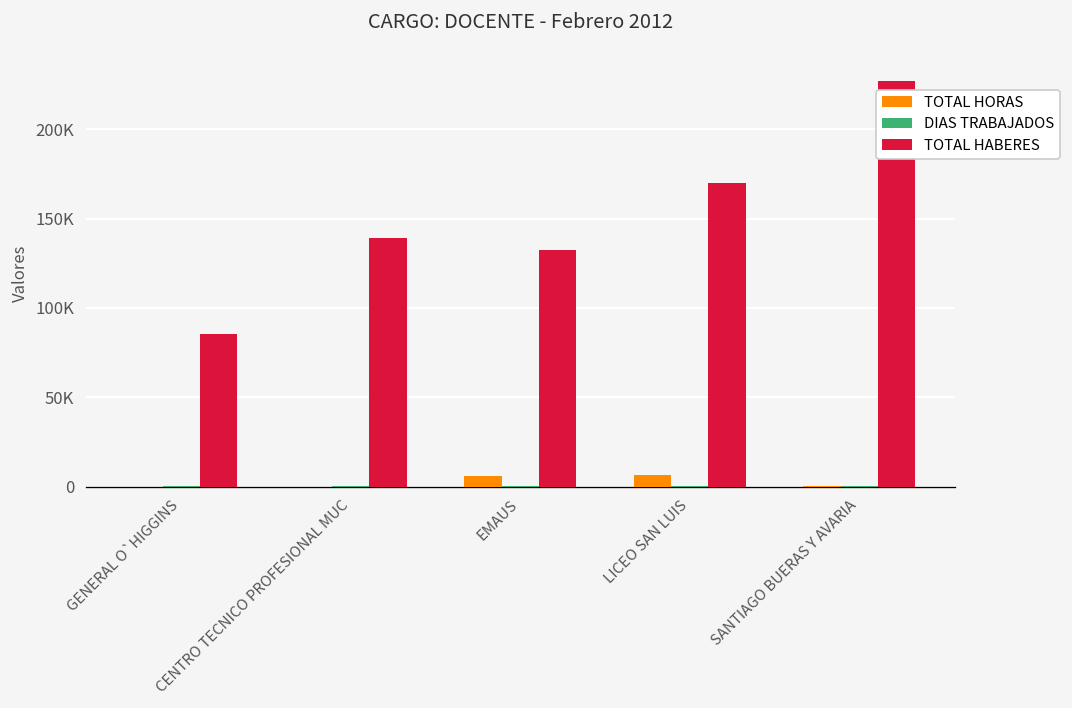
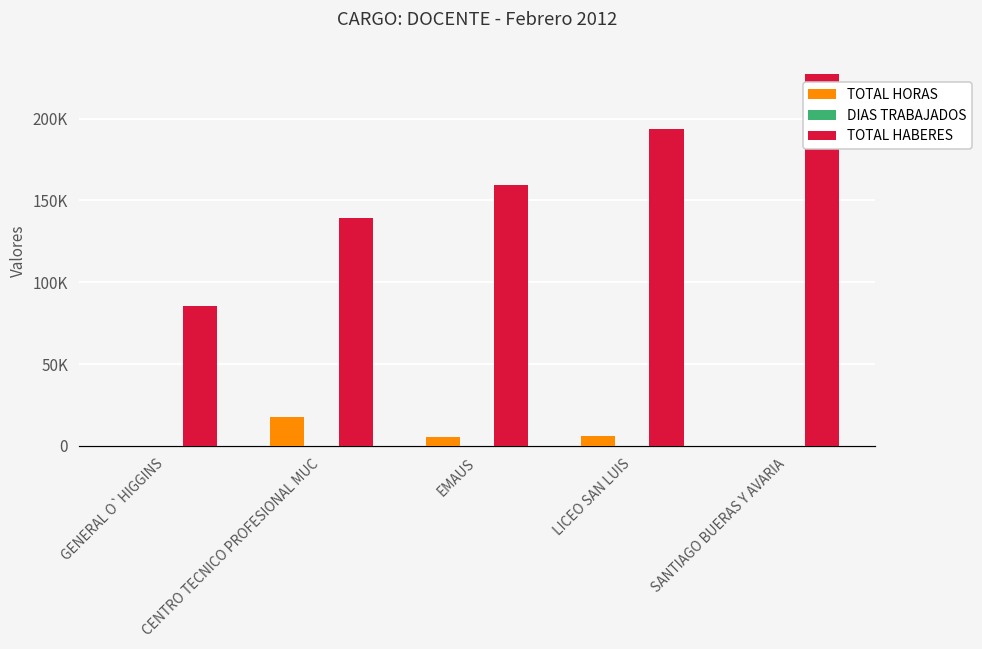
TOTAL HORAS, CENTRO TECNICO PROFESIONAL MUC: 0 -> 18000
TOTAL HABERES, EMAUS: 132000 -> 159000
TOTAL HABERES, LICEO SAN LUIS: 170000 -> 194000
